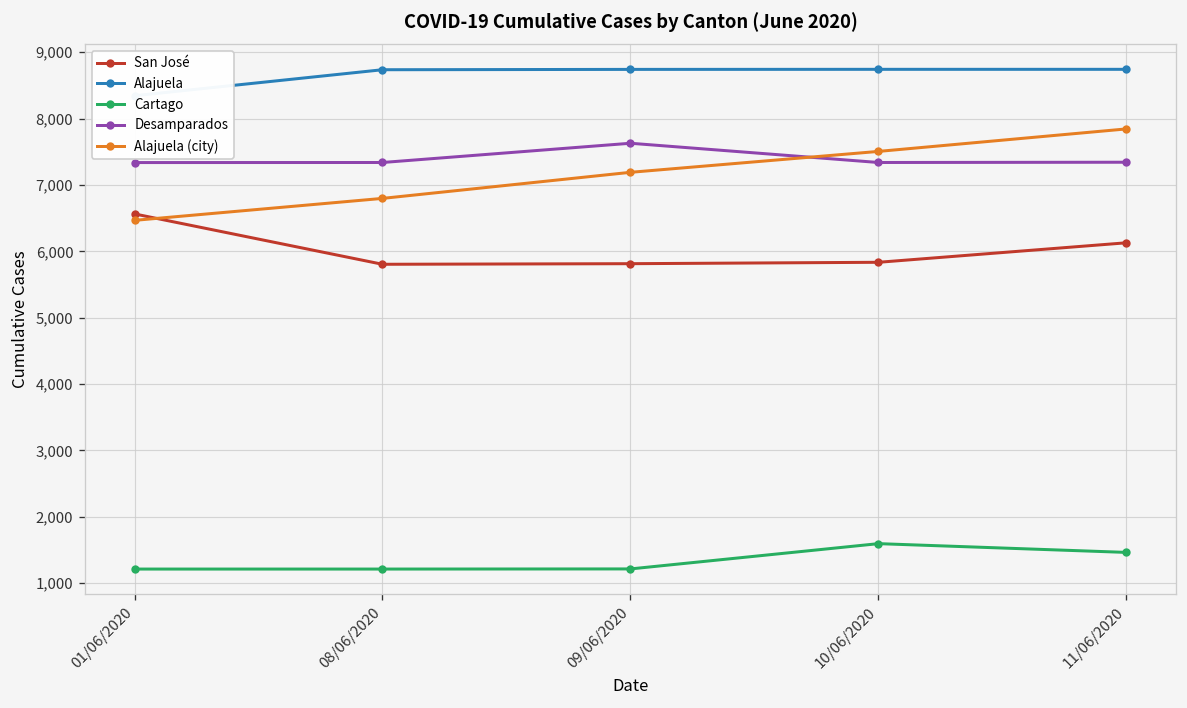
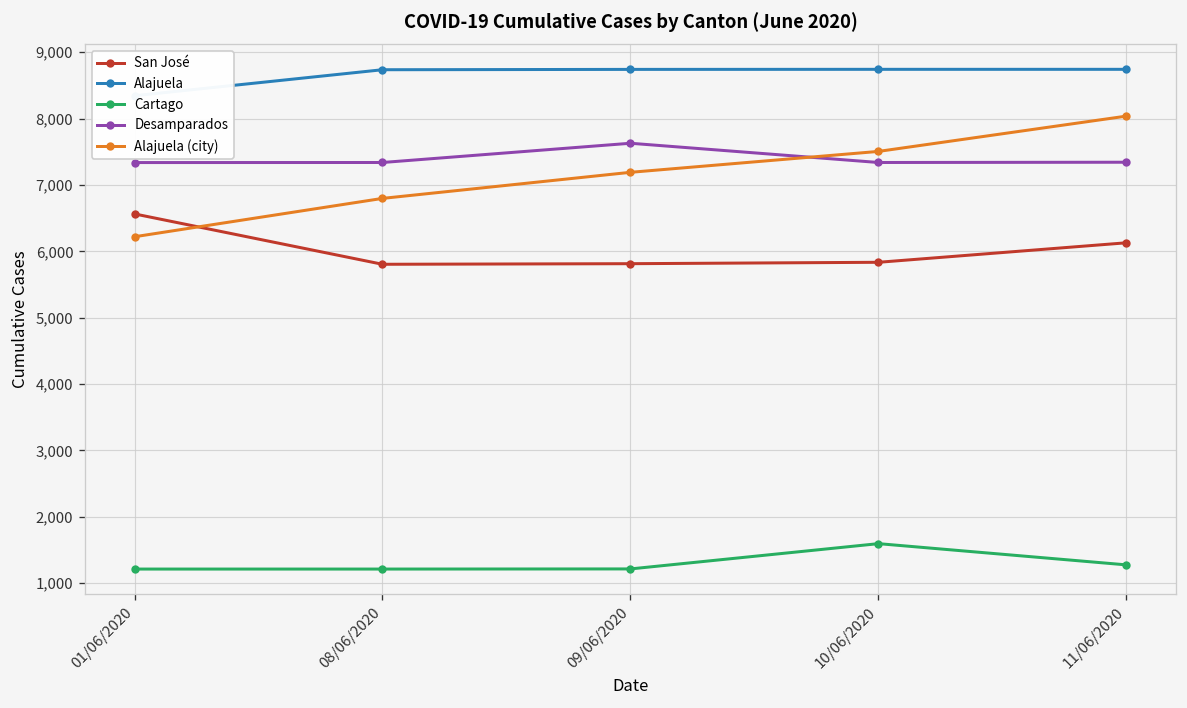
Alajuela (city), 01/06/2020: 6,500 -> 6,200
Cartago, 11/06/2020: 1,500 -> 1,300
Alajuela (city), 11/06/2020: 7,800 -> 8,000
